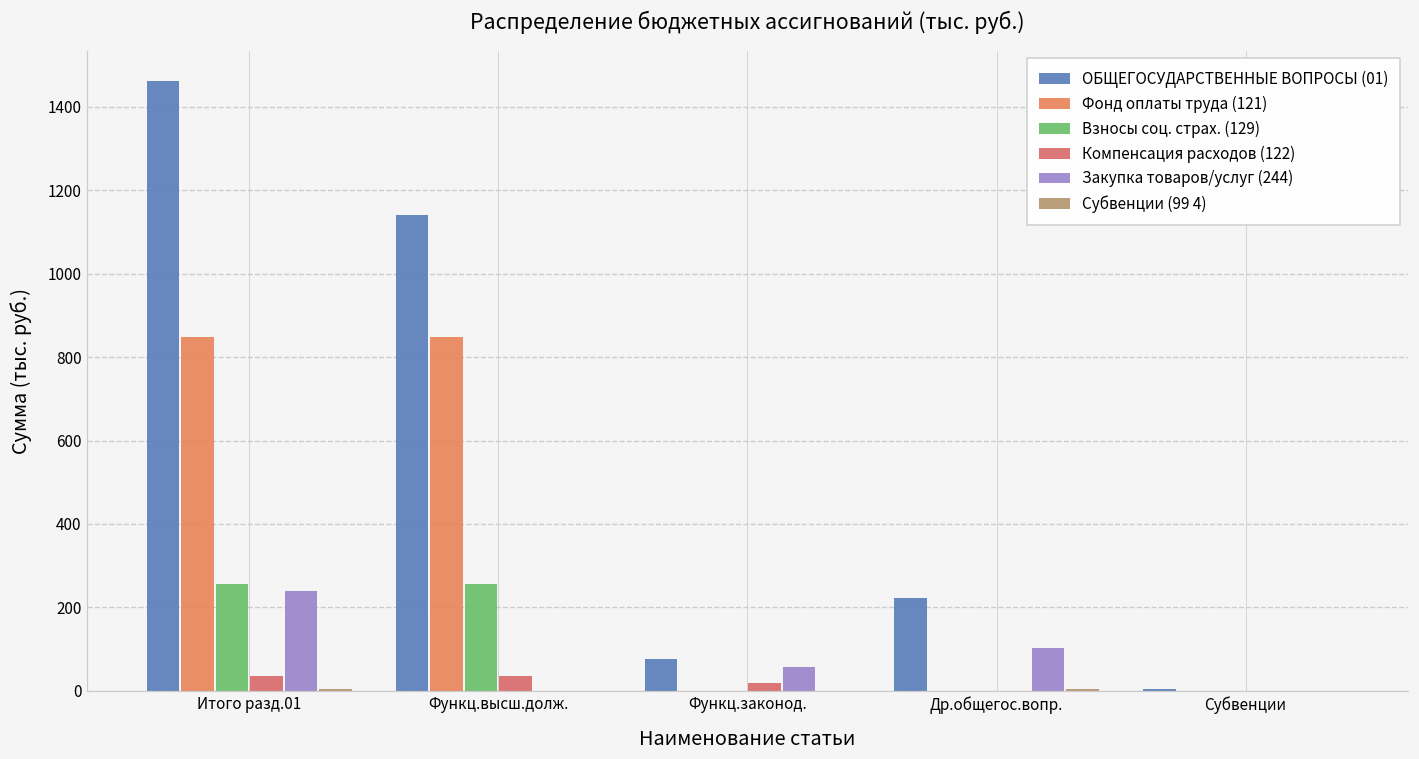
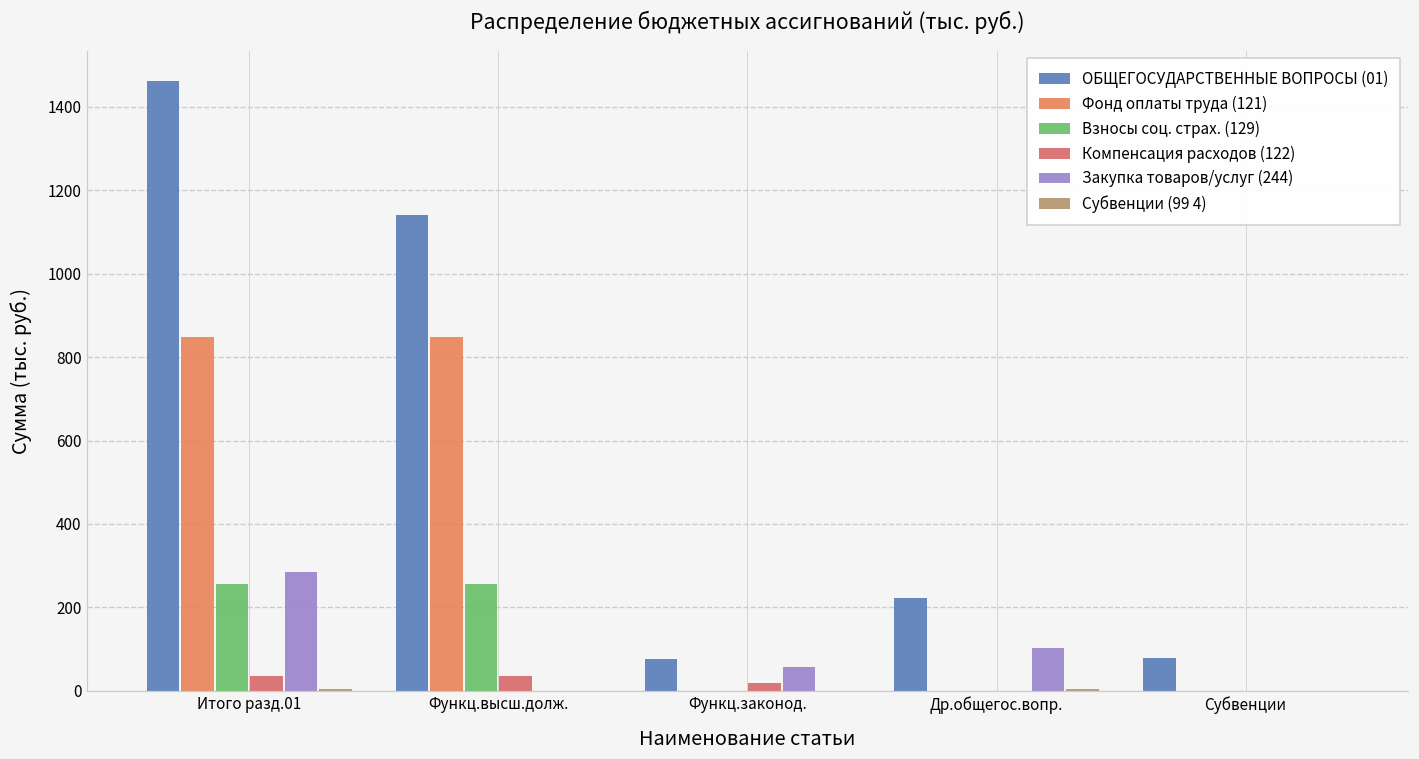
Закупка товаров/услуг (244), Итого разд.01: 240 -> 280
ОБЩЕГОСУДАРСТВЕННЫЕ ВОПРОСЫ (01), Субвенции: 0 -> 80
